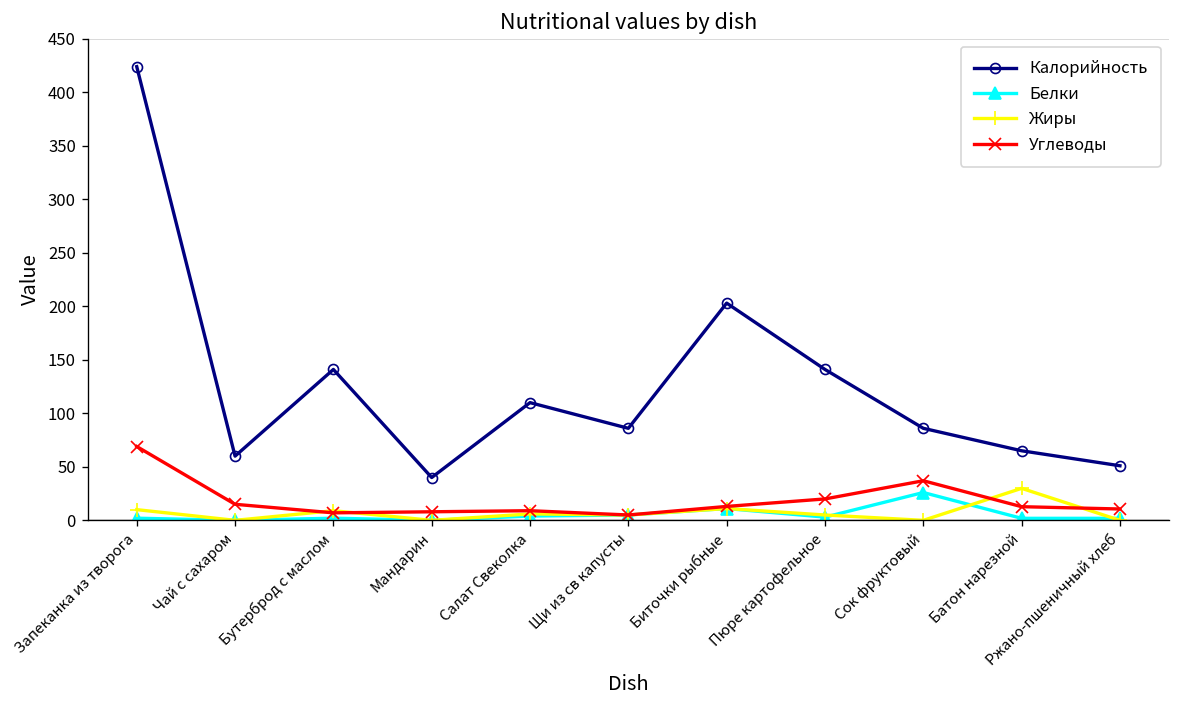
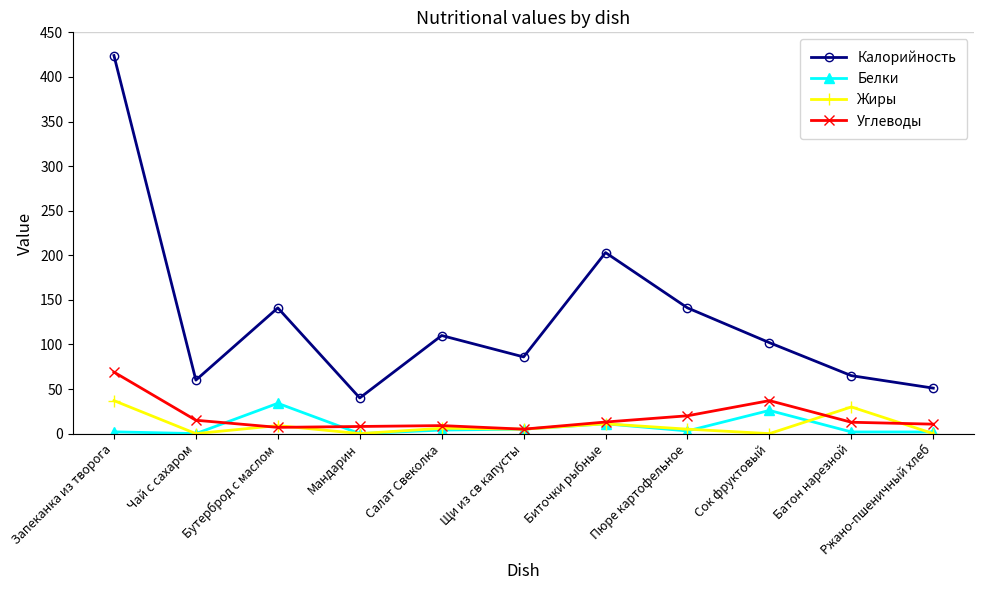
Жиры, Запеканка из творога: 10 -> 40
Белки, Бутерброд с маслом: 0 -> 30
Калорийность, Сок фруктовый: 90 -> 100
